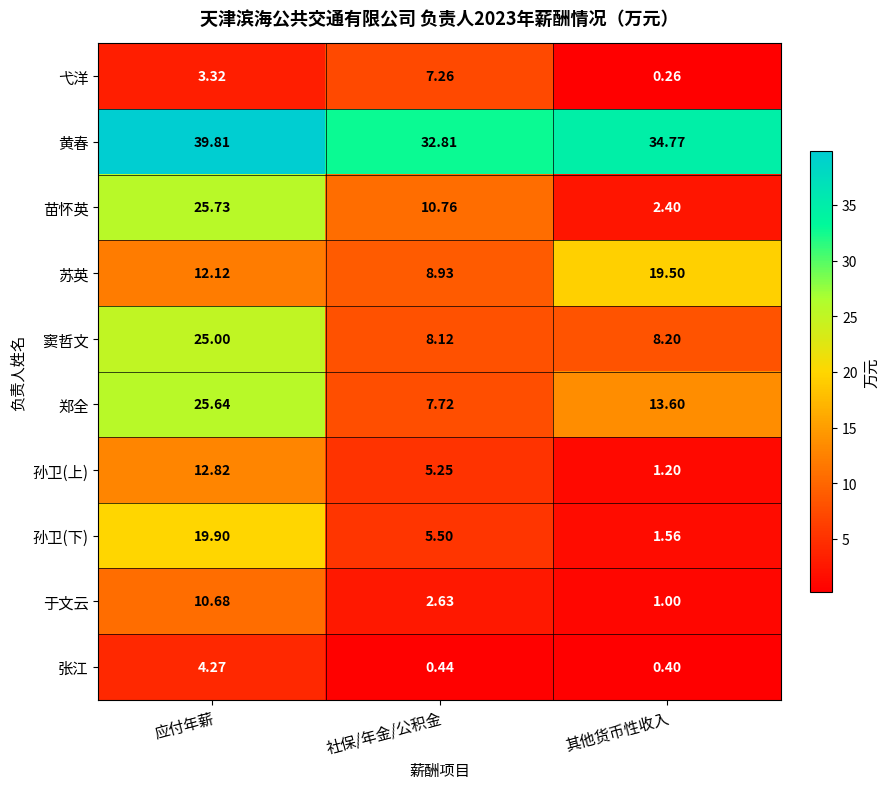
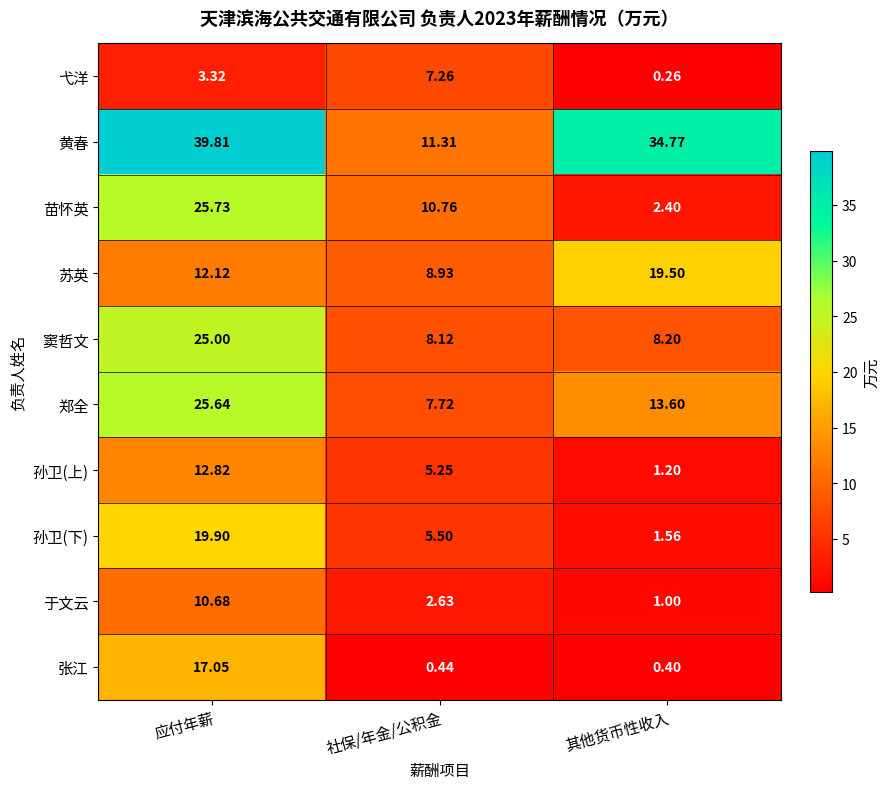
黄春, 社保/年金/公积金: 32.81 -> 11.31
张江, 应付年薪: 4.27 -> 17.05
